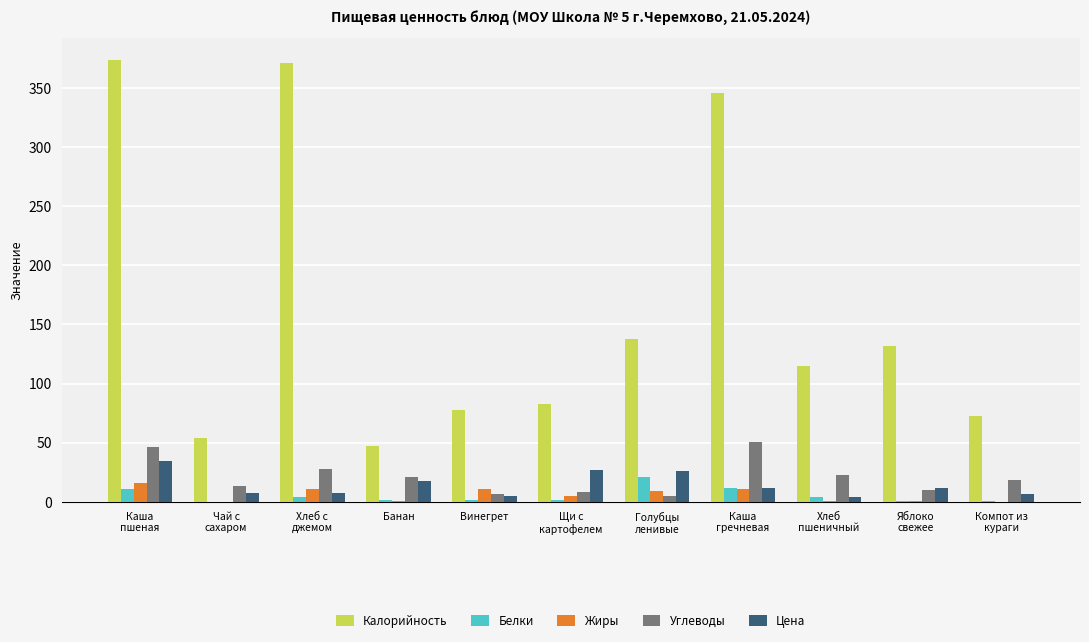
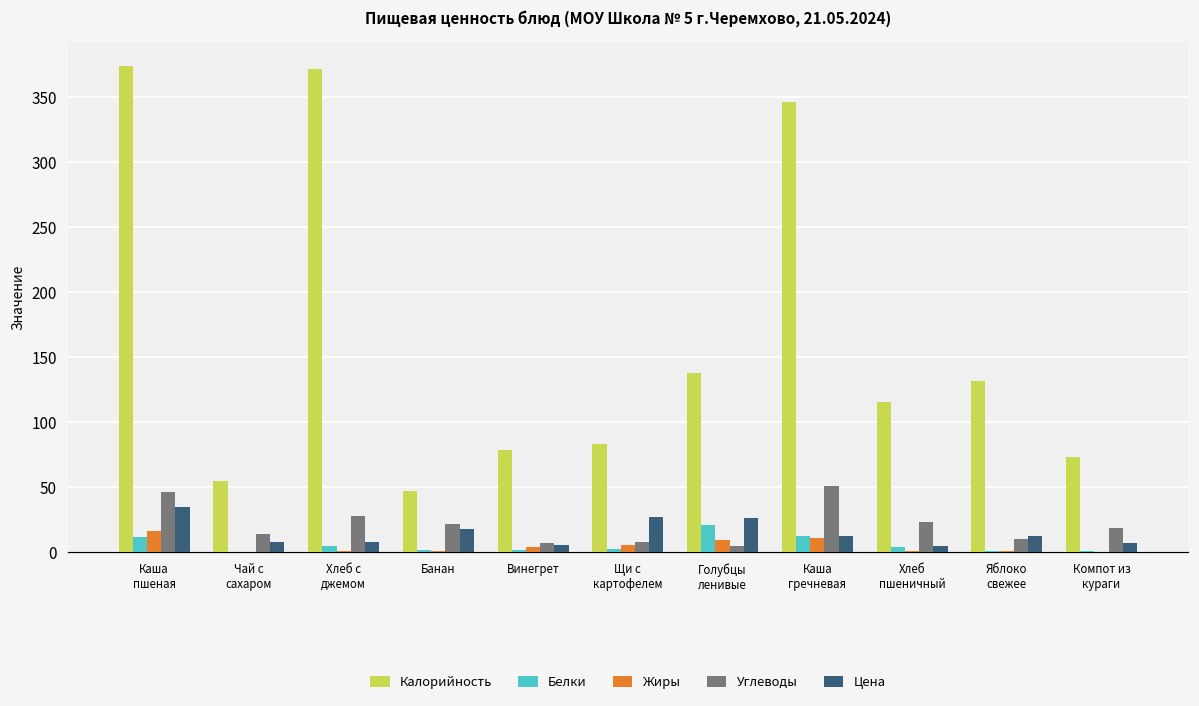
Жиры, Хлеб с джемом: 10 -> 1
Жиры, Винегрет: 11 -> 4
